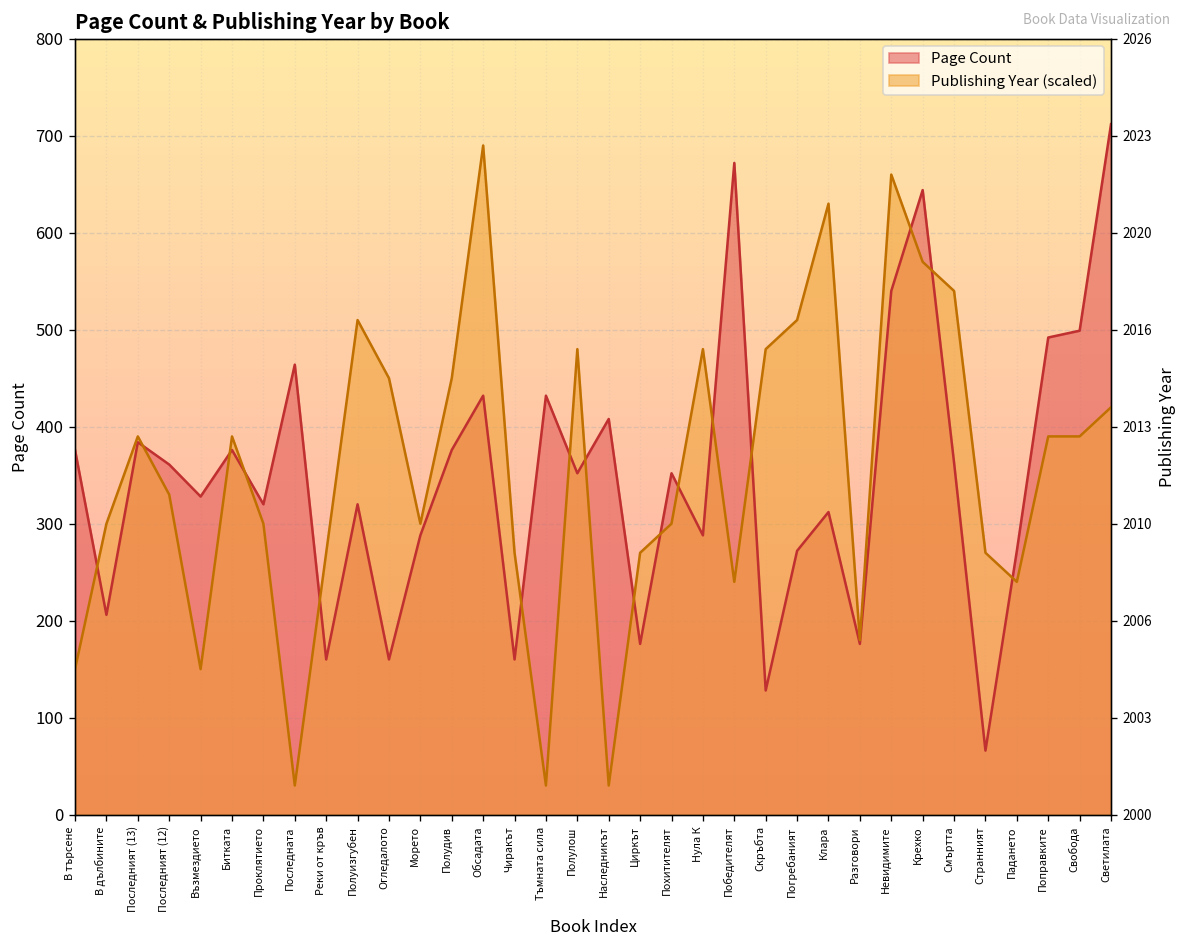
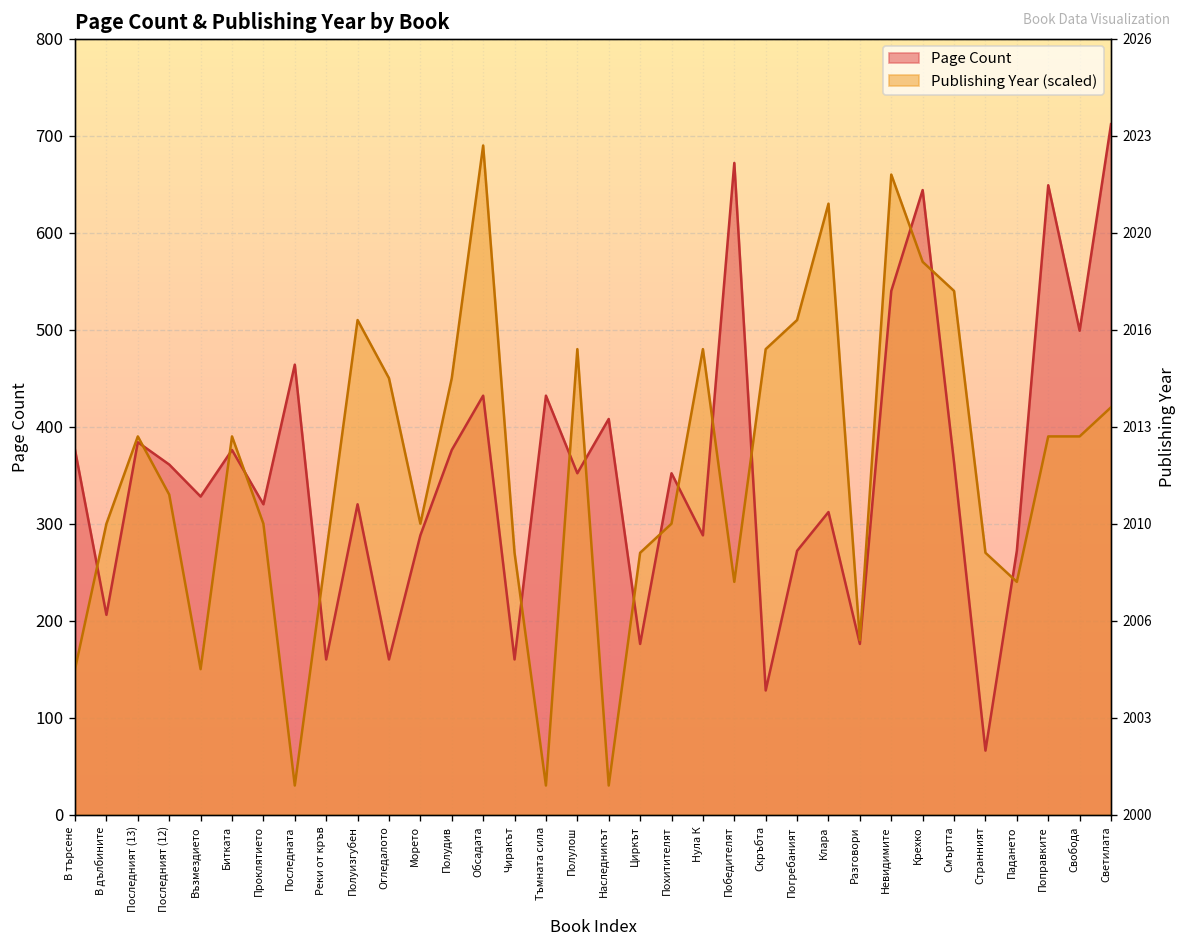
Page Count, Поправките: 490 -> 650
